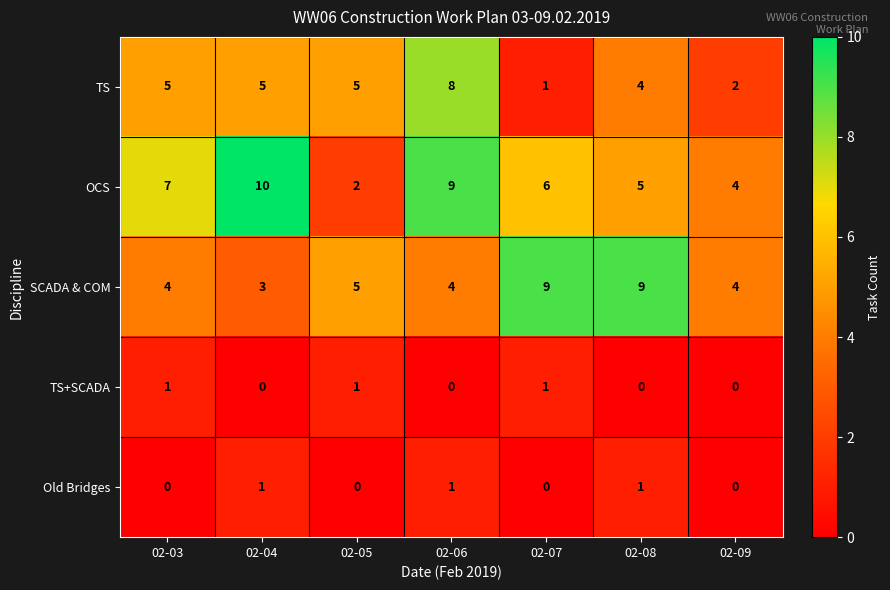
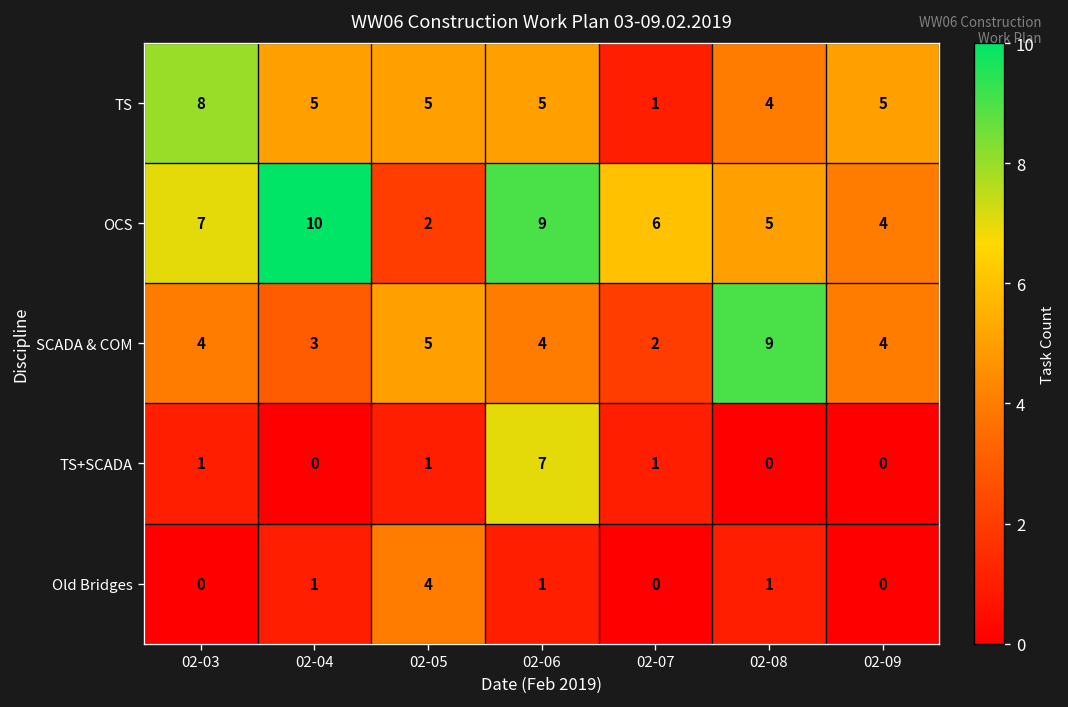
TS, 02-03: 5 -> 8
TS, 02-06: 8 -> 5
TS, 02-09: 2 -> 5
SCADA & COM, 02-07: 9 -> 2
TS+SCADA, 02-06: 0 -> 7
Old Bridges, 02-05: 0 -> 4
